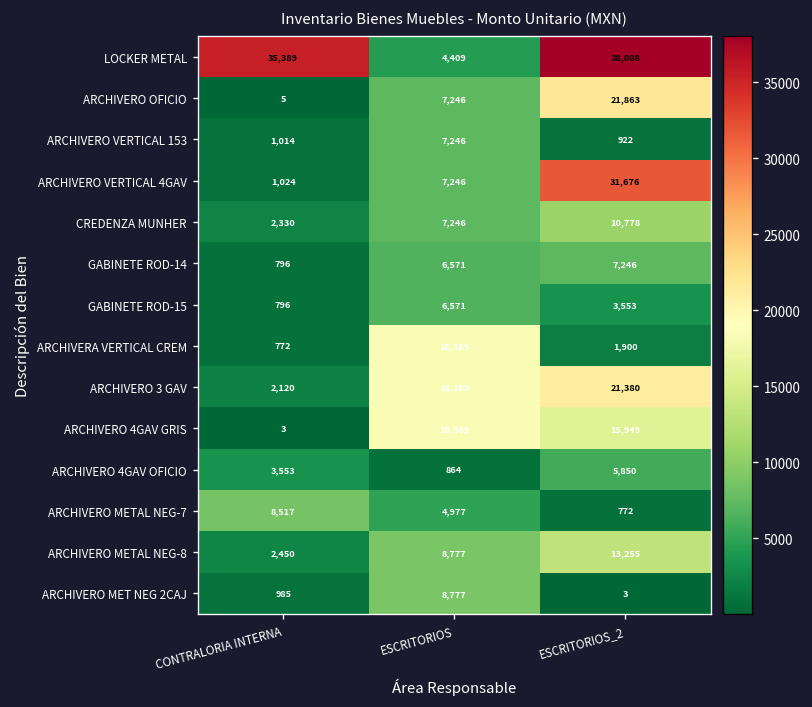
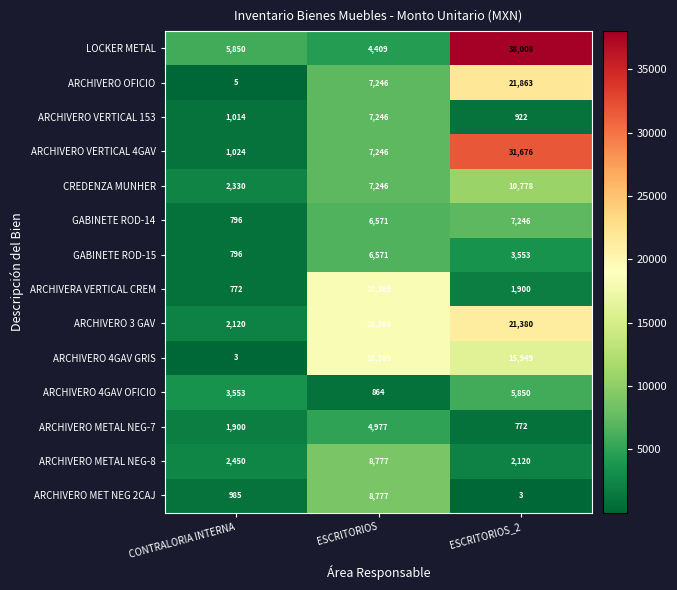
LOCKER METAL, CONTRALORIA INTERNA: 35,389 -> 5,850
ARCHIVERO METAL NEG-7, CONTRALORIA INTERNA: 8,517 -> 1,900
ARCHIVERO METAL NEG-8, ESCRITORIOS_2: 13,255 -> 2,120
